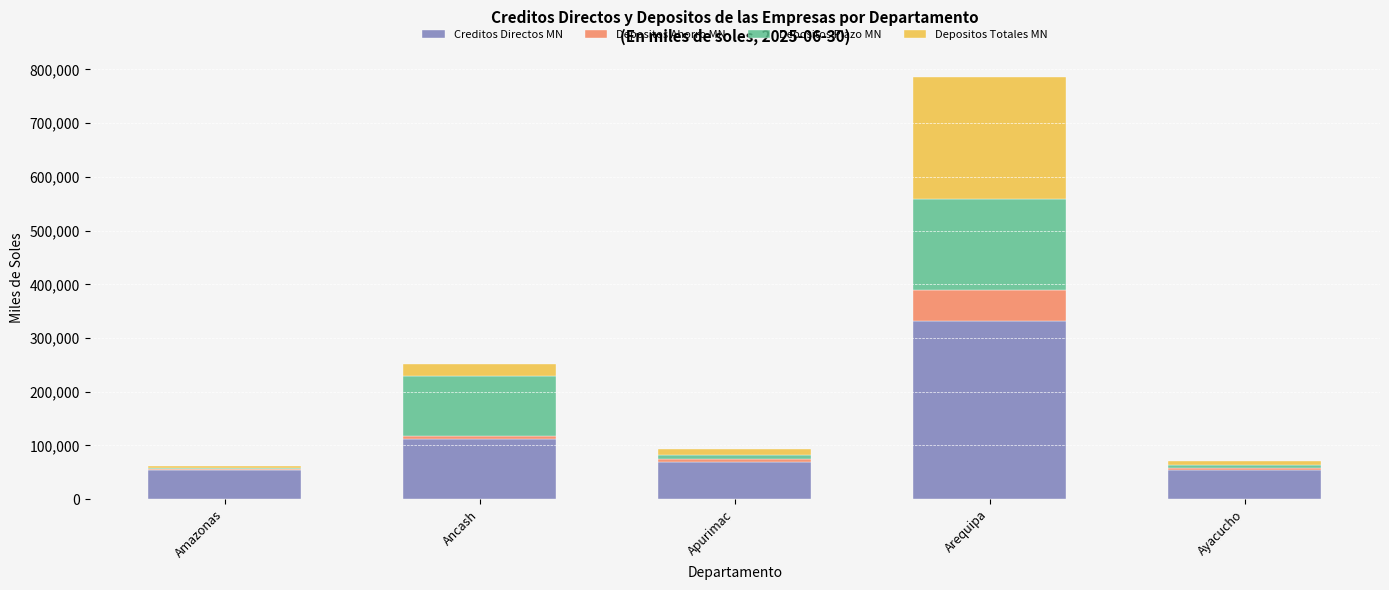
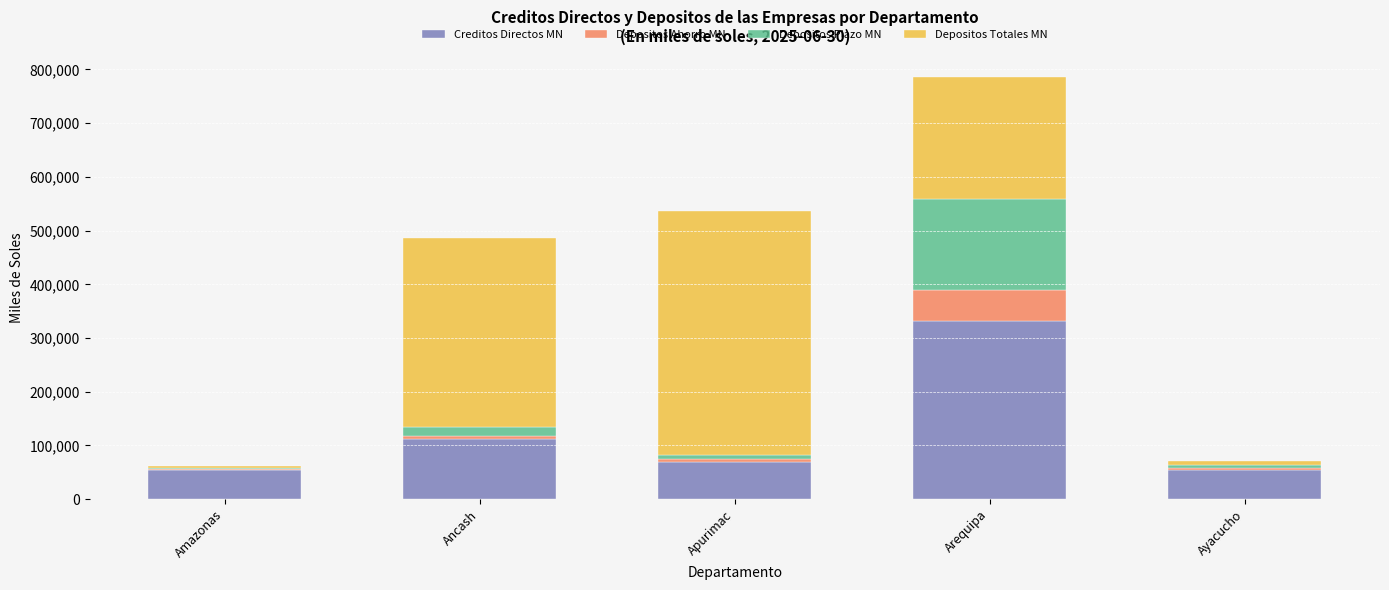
Depositos Plazo MN, Ancash: 110,000 -> 20,000
Depositos Totales MN, Ancash: 20,000 -> 350,000
Depositos Totales MN, Apurimac: 10,000 -> 450,000
